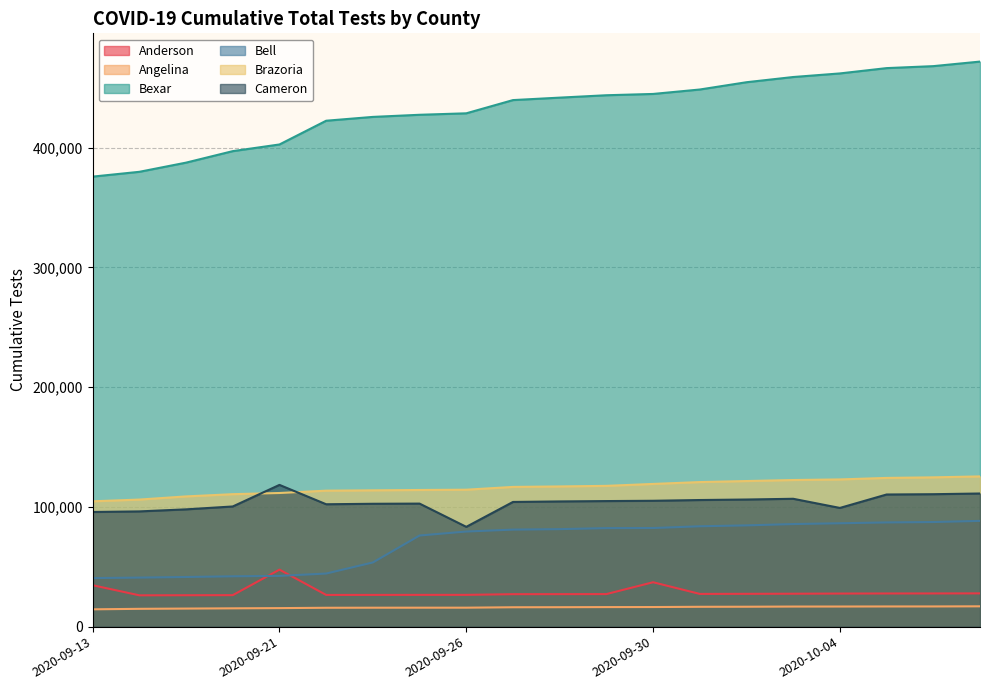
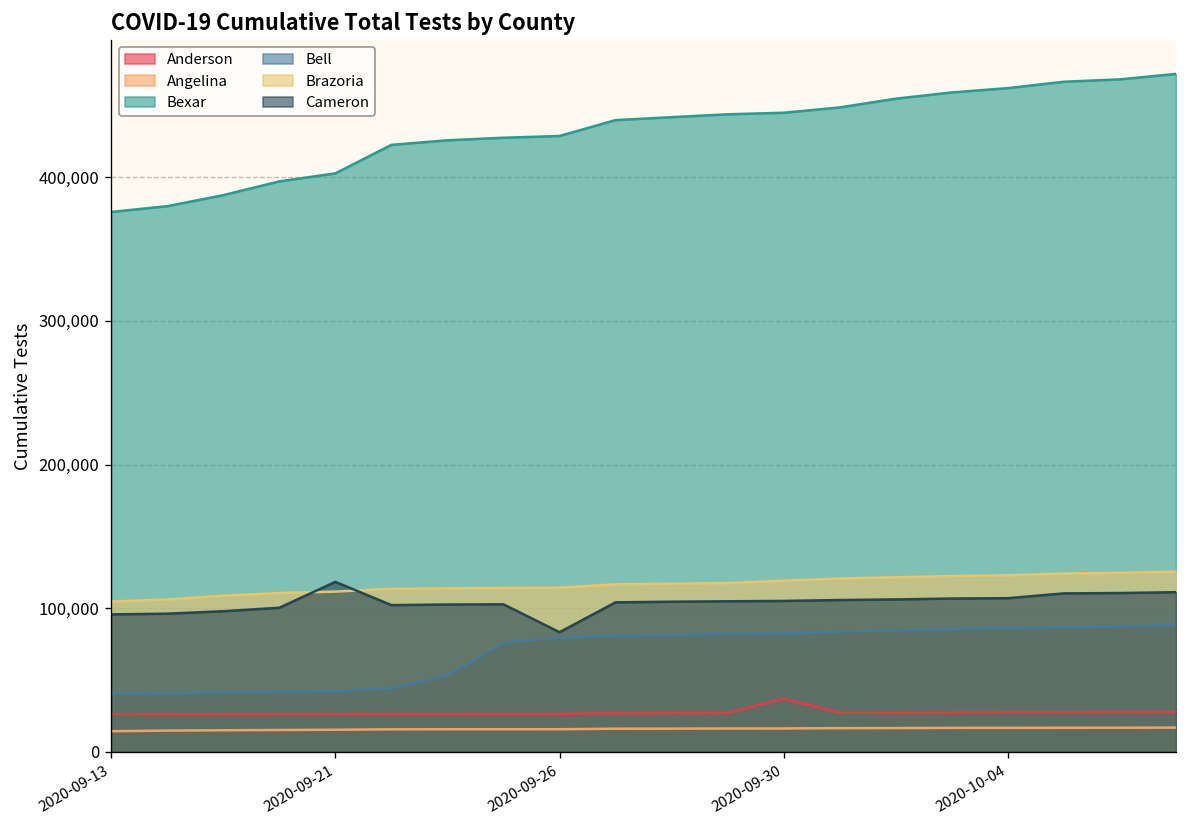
Anderson, 2020-09-13: 35,000 -> 26,000
Anderson, 2020-09-21: 48,000 -> 26,000
Cameron, 2020-10-04: 99,000 -> 107,000
